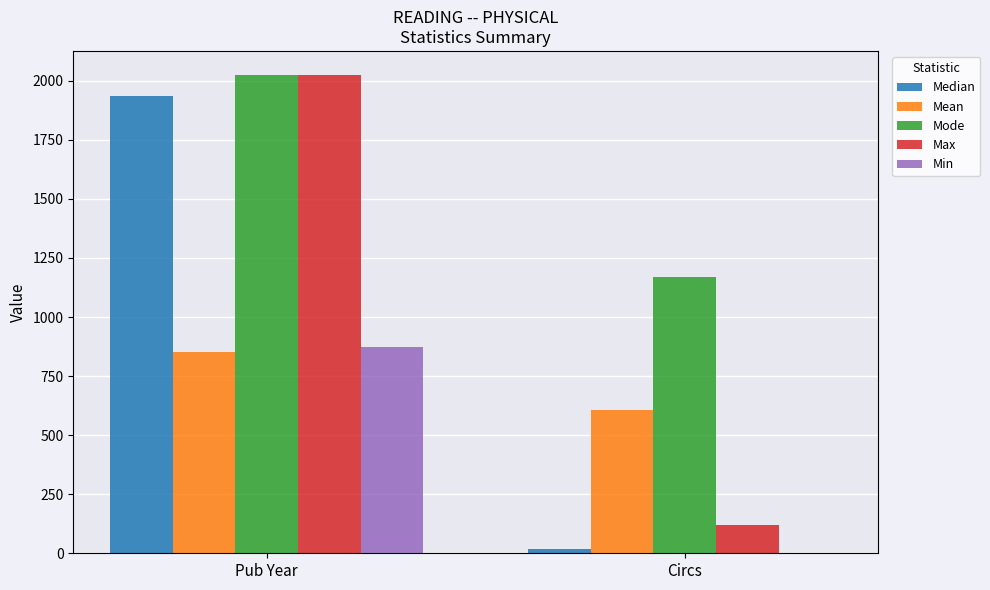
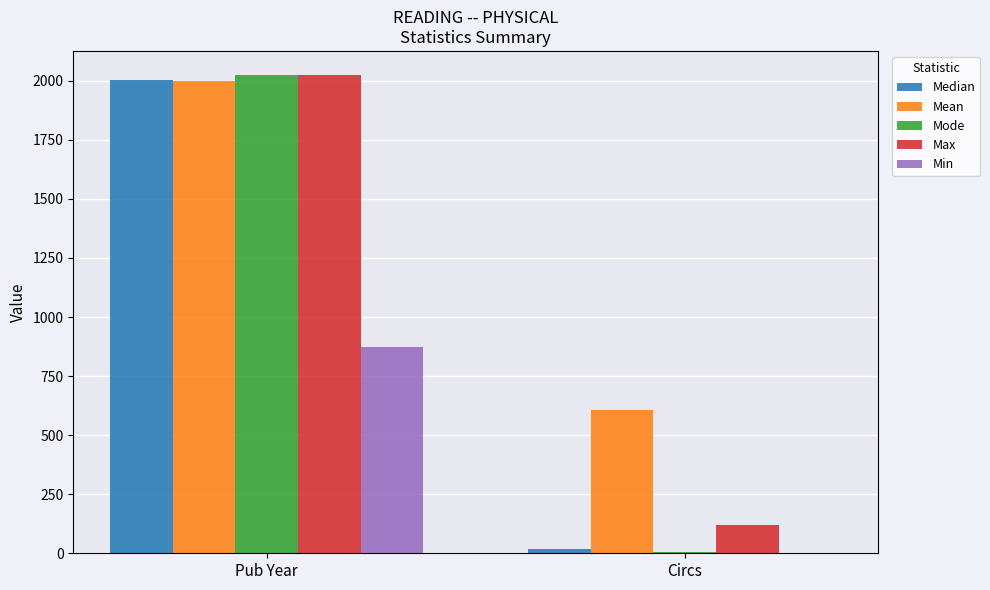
Median, Pub Year: 1940 -> 2000
Mean, Pub Year: 850 -> 2000
Mode, Circs: 1170 -> 0
